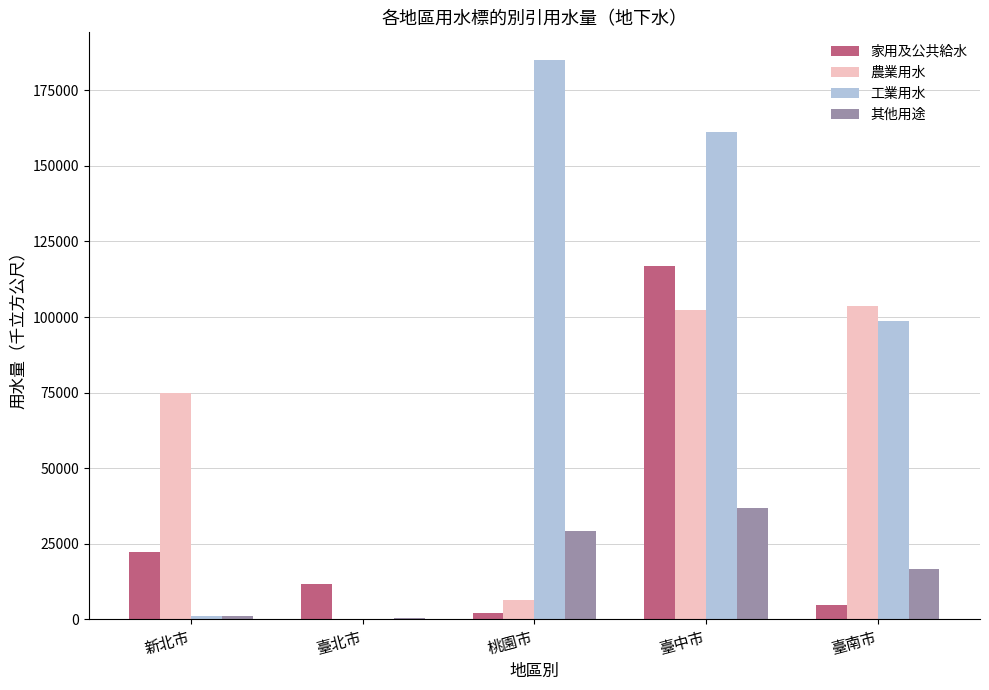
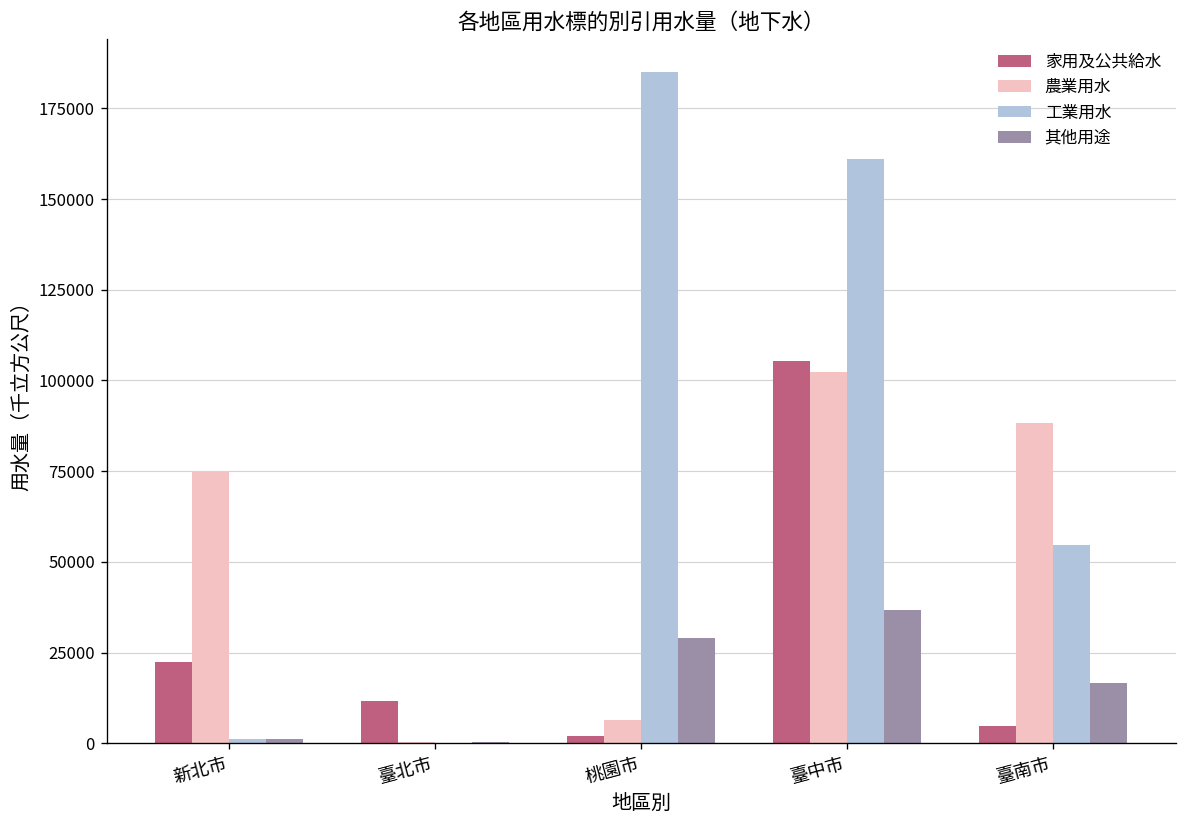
家用及公共給水, 臺中市: 117000 -> 105000
農業用水, 臺南市: 104000 -> 88000
工業用水, 臺南市: 99000 -> 55000
